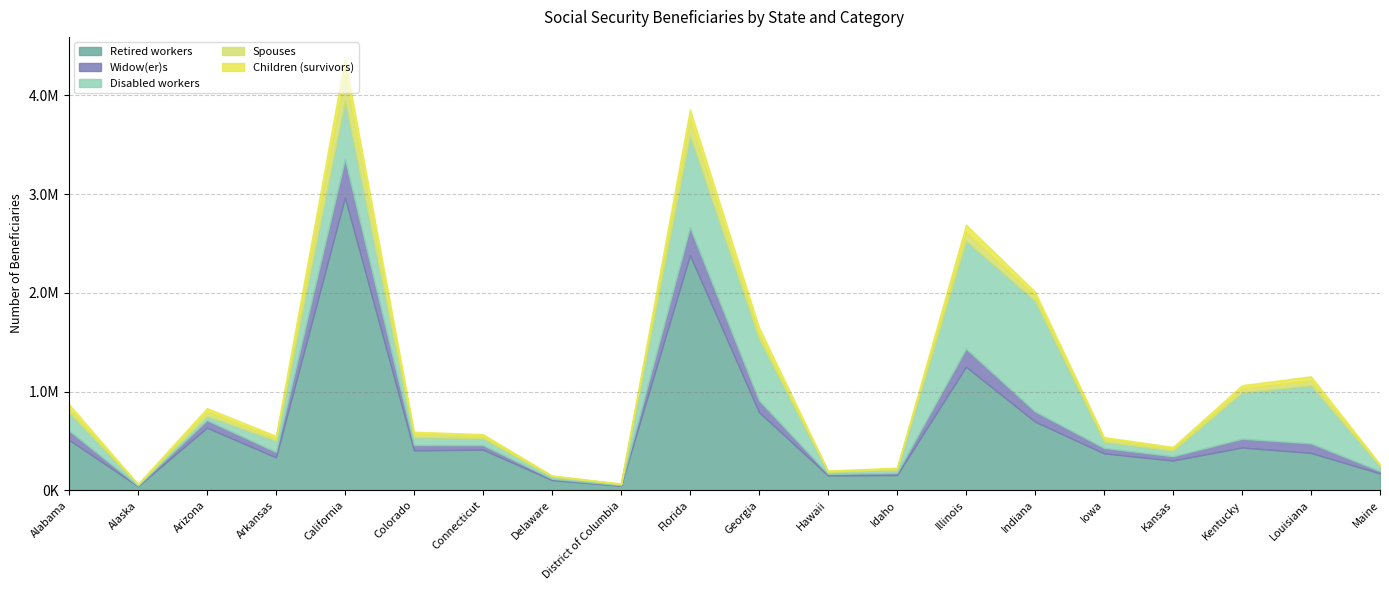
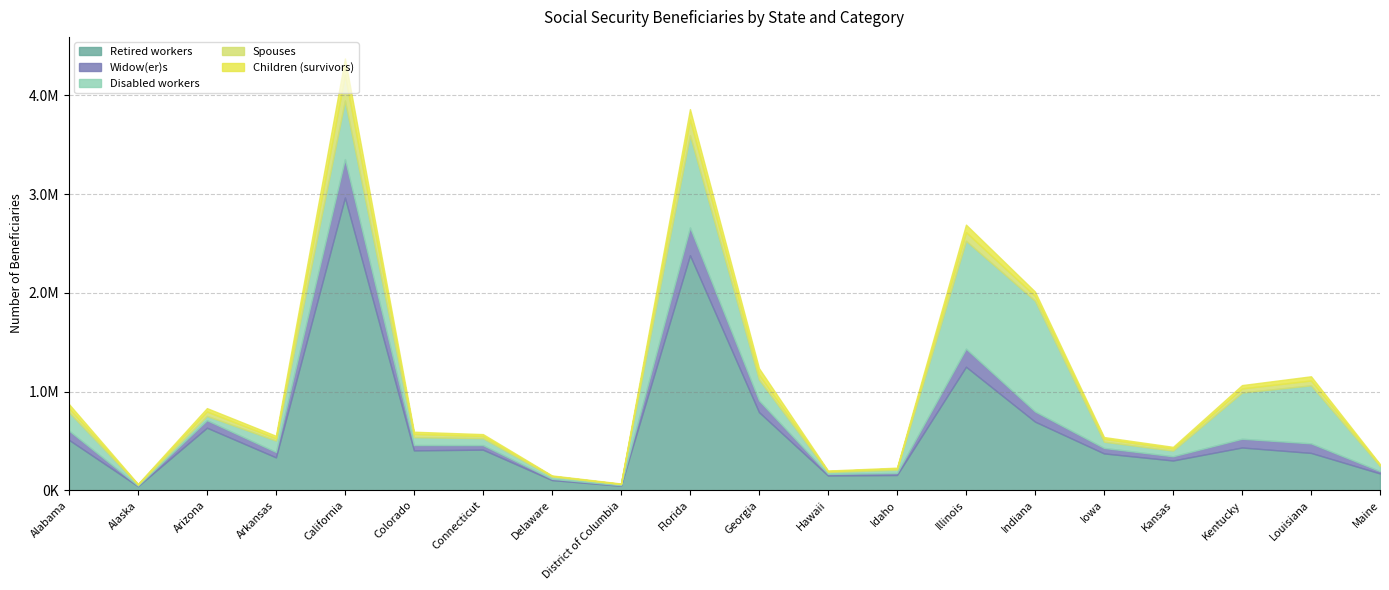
Disabled workers, Georgia: 600000 -> 200000
